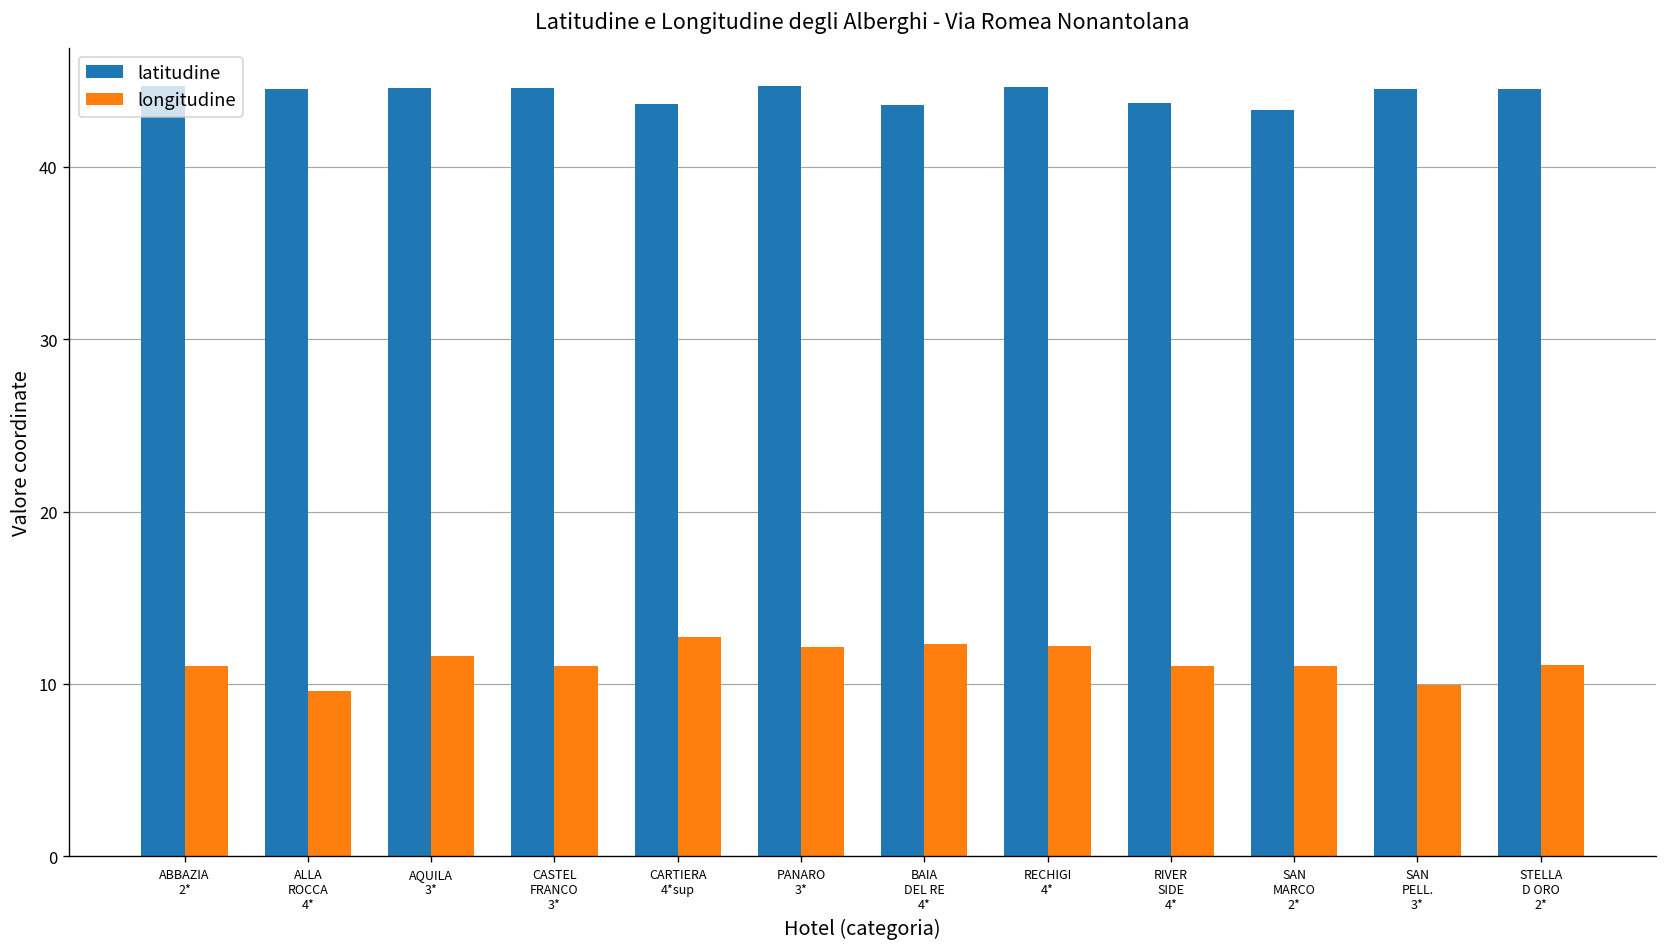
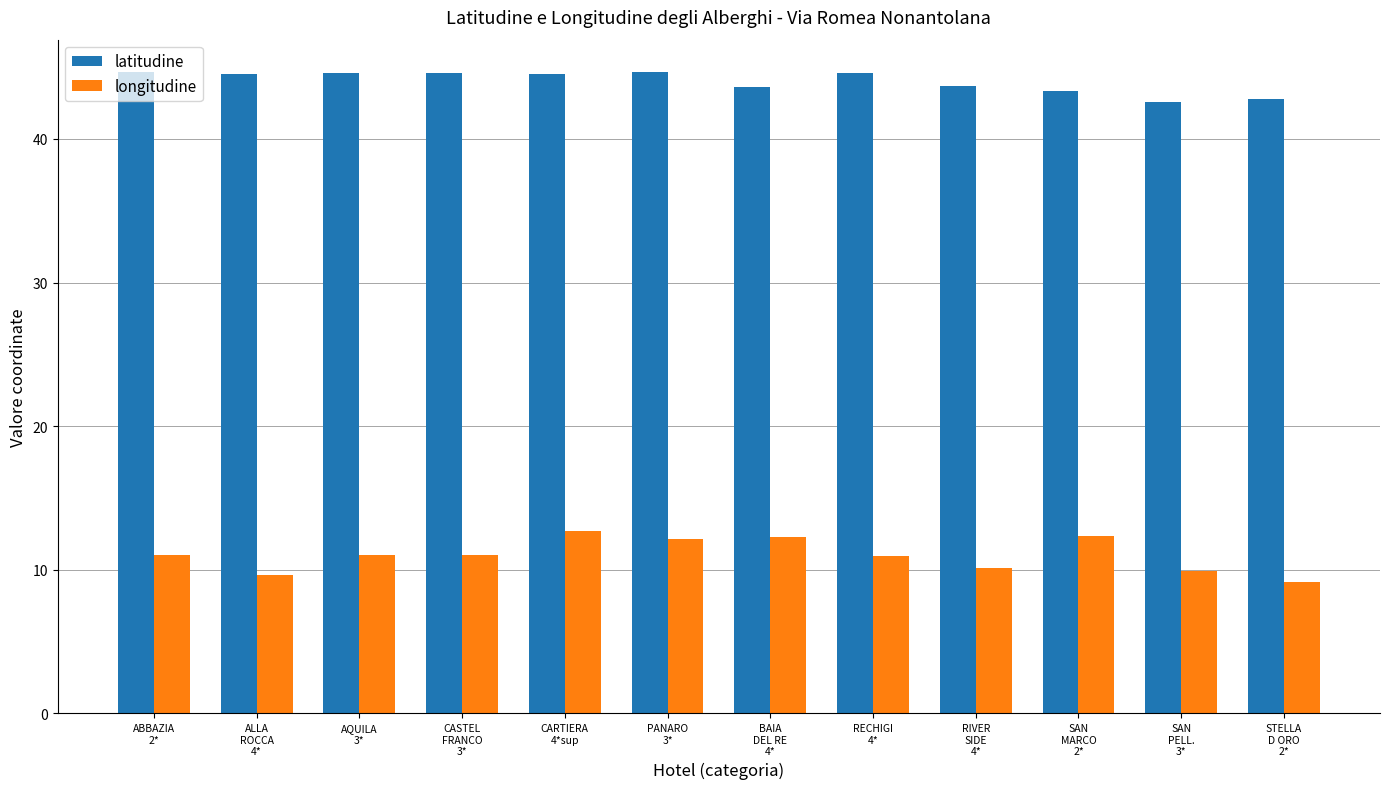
longitudine, AQUILA 3*: 11.6 -> 11.0
latitudine, CARTIERA 4*sup: 43.6 -> 44.5
longitudine, RECHIGI 4*: 12.2 -> 11.0
longitudine, RIVER SIDE 4*: 11.0 -> 10.1
longitudine, SAN MARCO 2*: 11.1 -> 12.3
latitudine, SAN PELL. 3*: 44.5 -> 42.6
latitudine, STELLA D ORO 2*: 44.5 -> 42.8
longitudine, STELLA D ORO 2*: 11.1 -> 9.1
